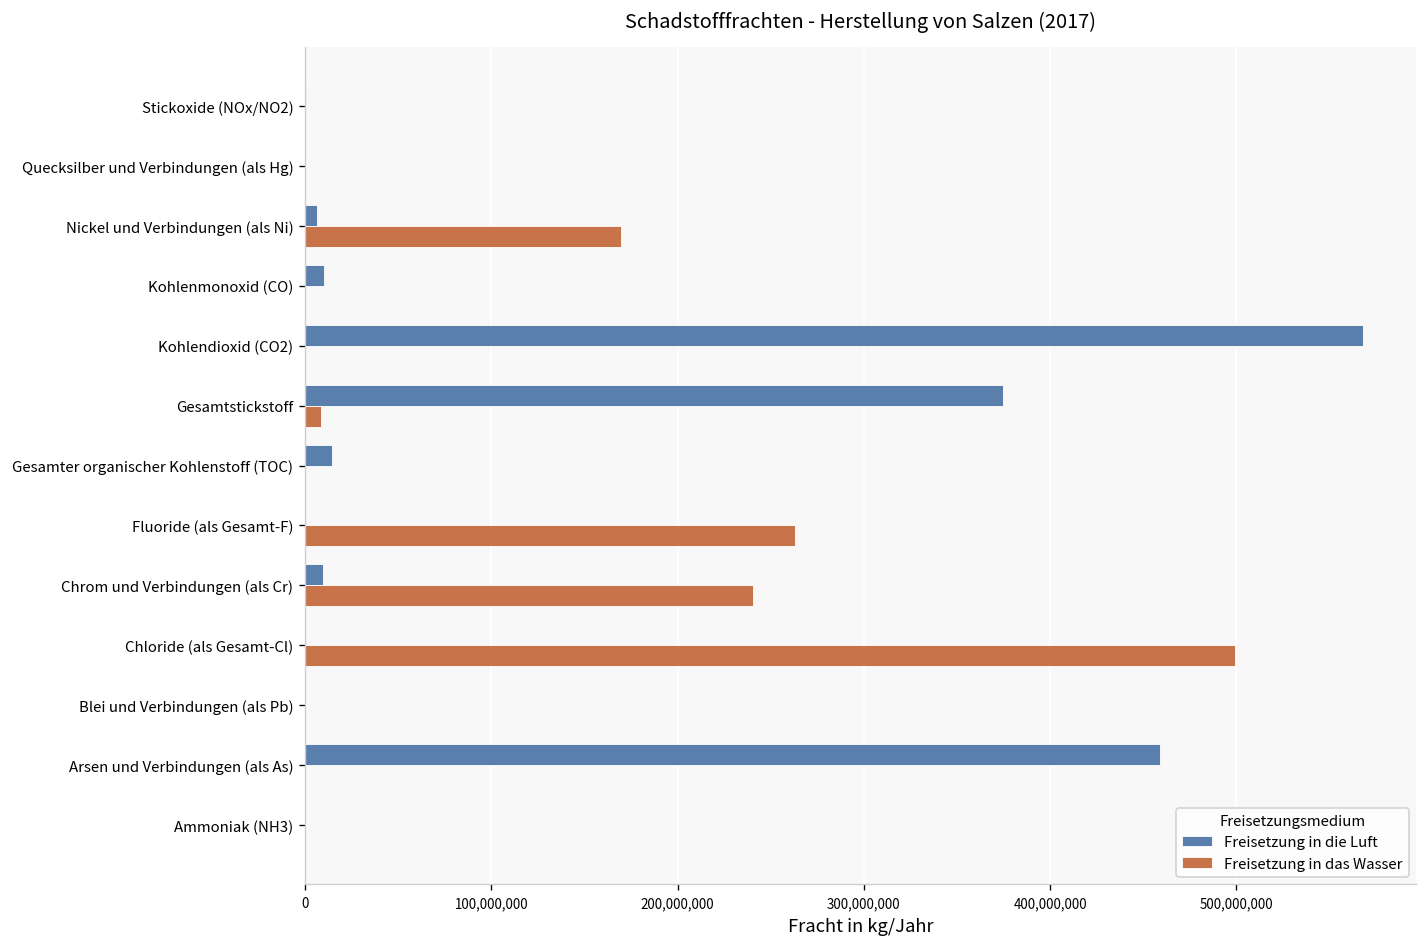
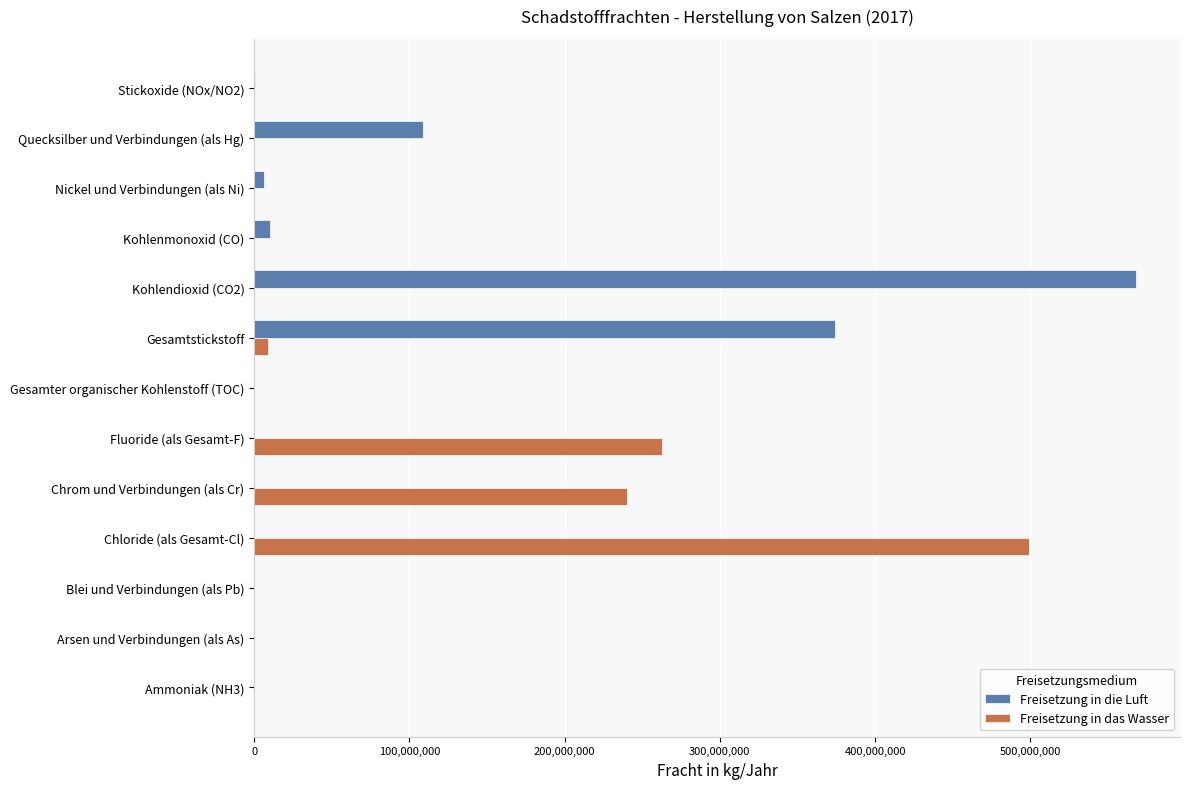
Freisetzung in die Luft, Quecksilber und Verbindungen (als Hg): 0 -> 109,000,000
Freisetzung in das Wasser, Nickel und Verbindungen (als Ni): 170,000,000 -> 0
Freisetzung in die Luft, Gesamter organischer Kohlenstoff (TOC): 14,000,000 -> 0
Freisetzung in die Luft, Chrom und Verbindungen (als Cr): 10,000,000 -> 0
Freisetzung in die Luft, Arsen und Verbindungen (als As): 459,000,000 -> 0
